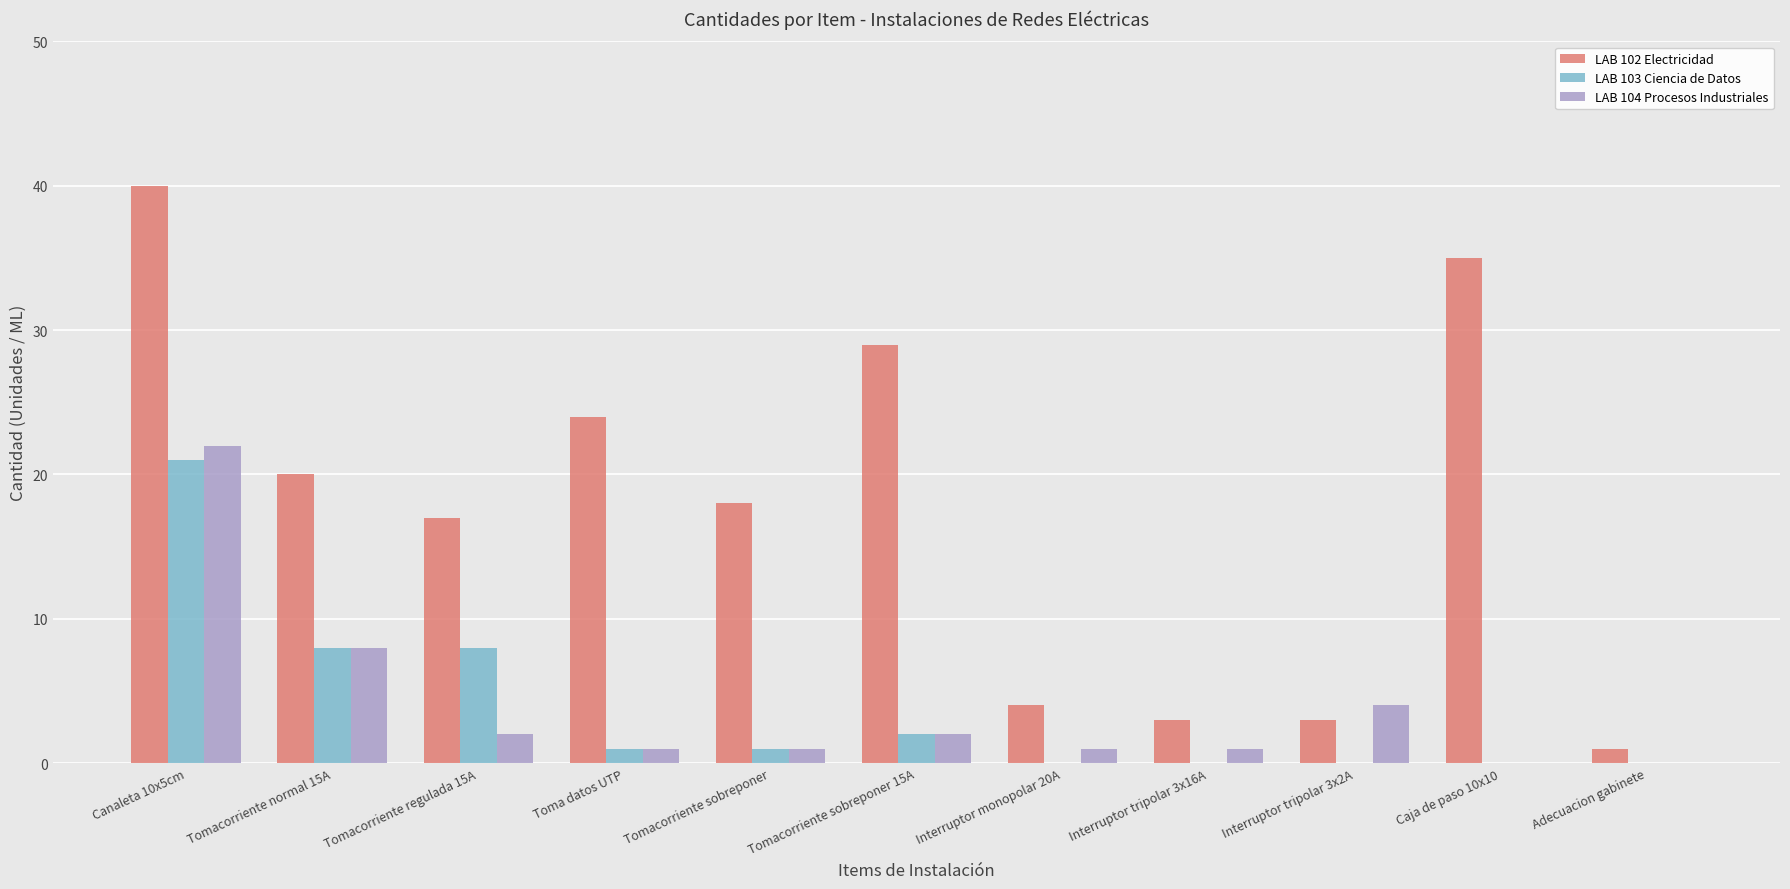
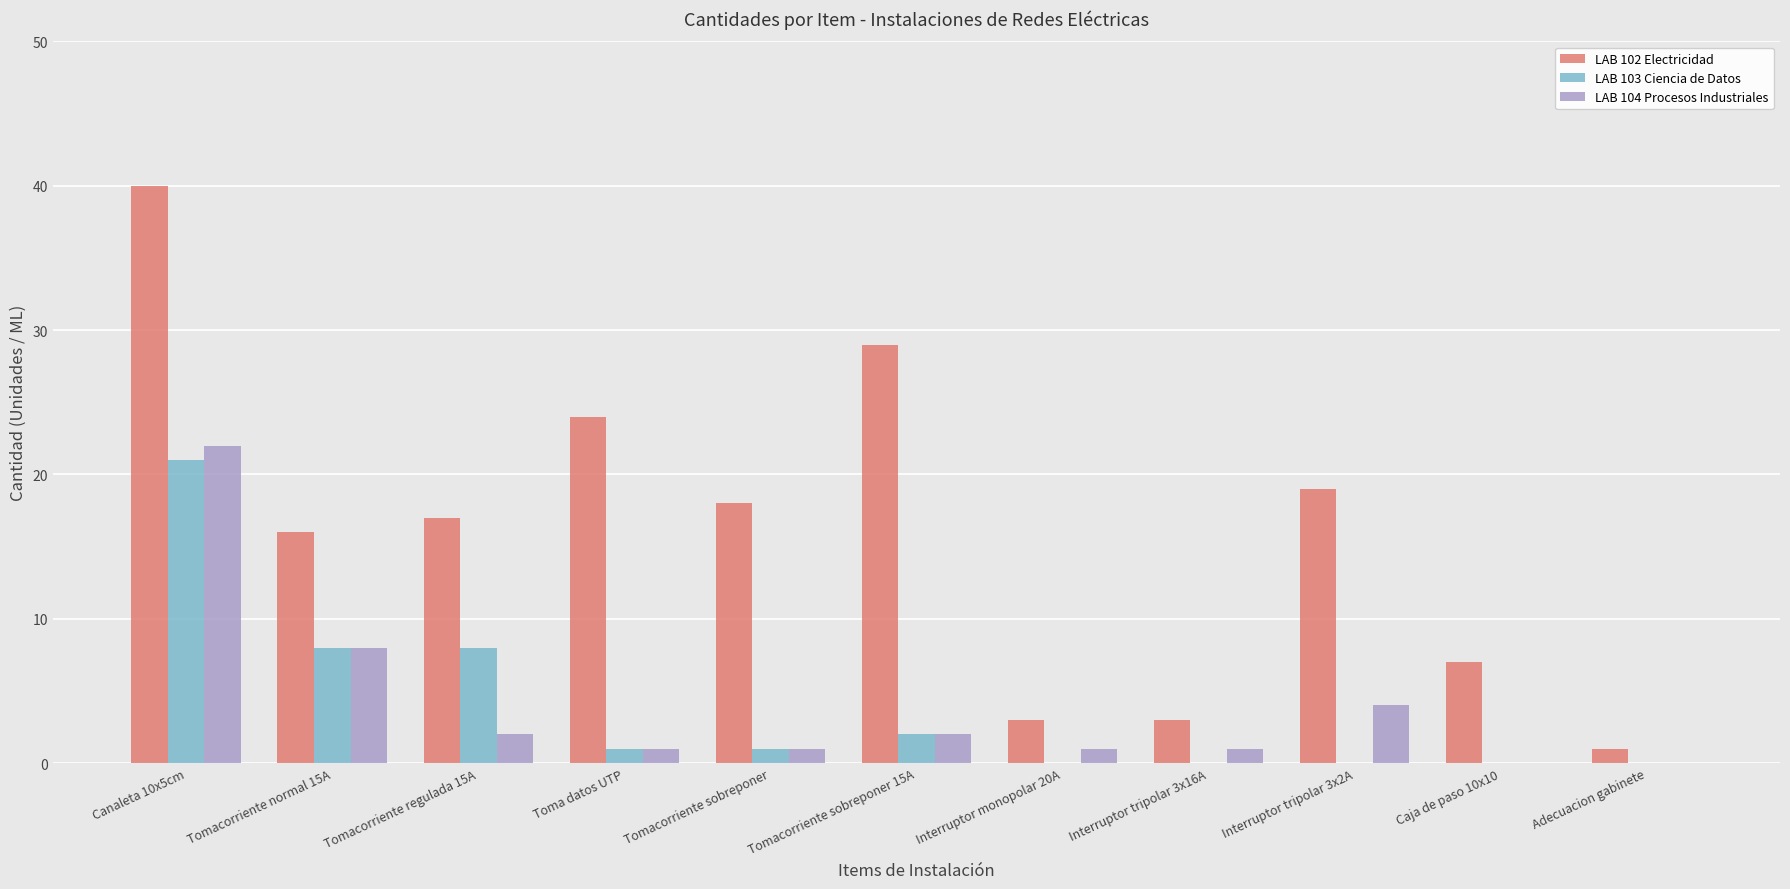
LAB 102 Electricidad, Tomacorriente normal 15A: 20 -> 16
LAB 102 Electricidad, Interruptor monopolar 20A: 4 -> 3
LAB 102 Electricidad, Interruptor tripolar 3x2A: 3 -> 19
LAB 102 Electricidad, Caja de paso 10x10: 35 -> 7
